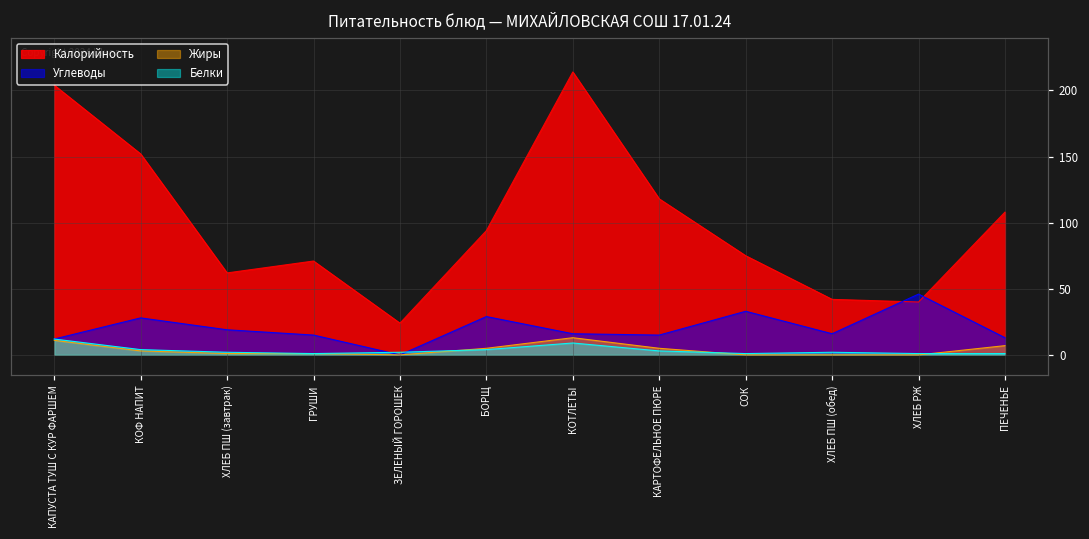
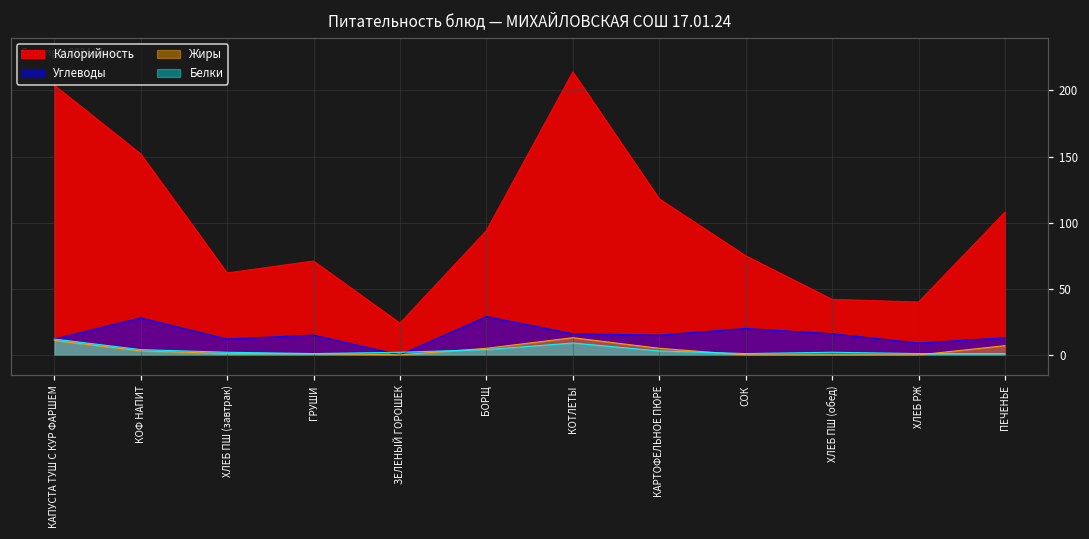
Углеводы, ХЛЕБ ПШ (завтрак): 19 -> 12
Углеводы, СОК: 33 -> 20
Углеводы, ХЛЕБ РЖ: 46 -> 9
